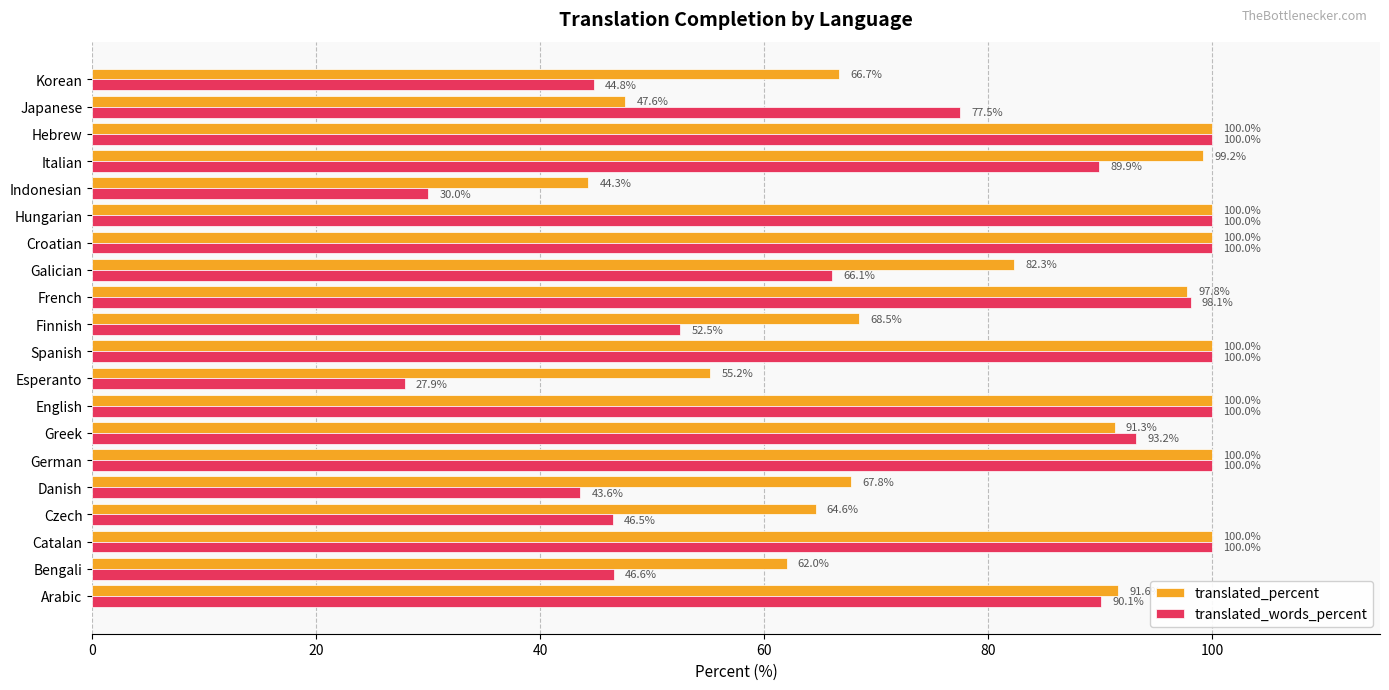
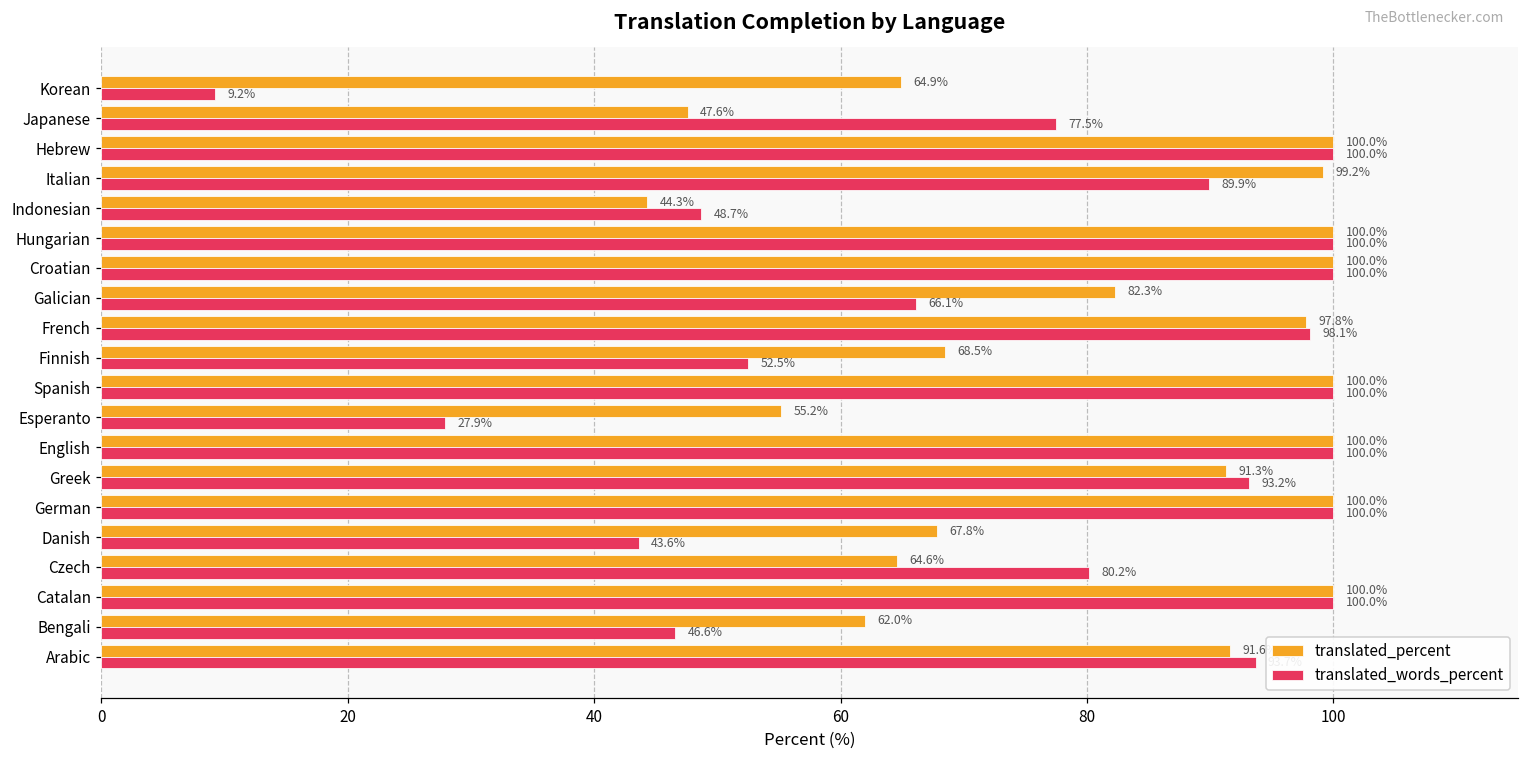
translated_percent, Korean: 66.7% -> 64.9%
translated_words_percent, Korean: 44.8% -> 9.2%
translated_words_percent, Indonesian: 30.0% -> 48.7%
translated_words_percent, Czech: 46.5% -> 80.2%
translated_words_percent, Arabic: 90.1 -> 93.7
